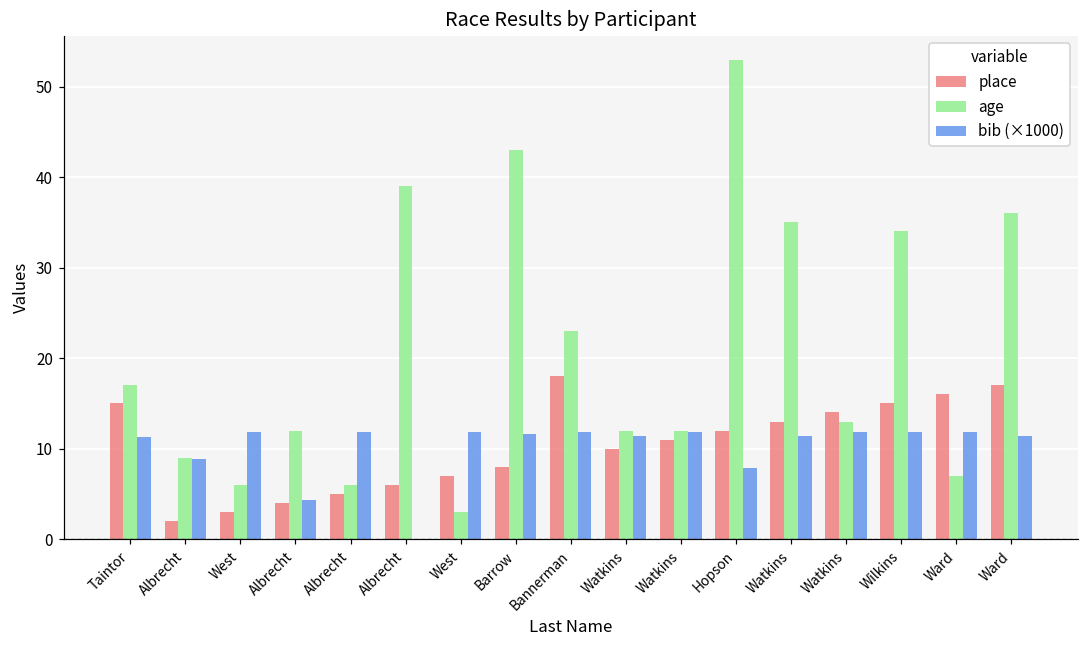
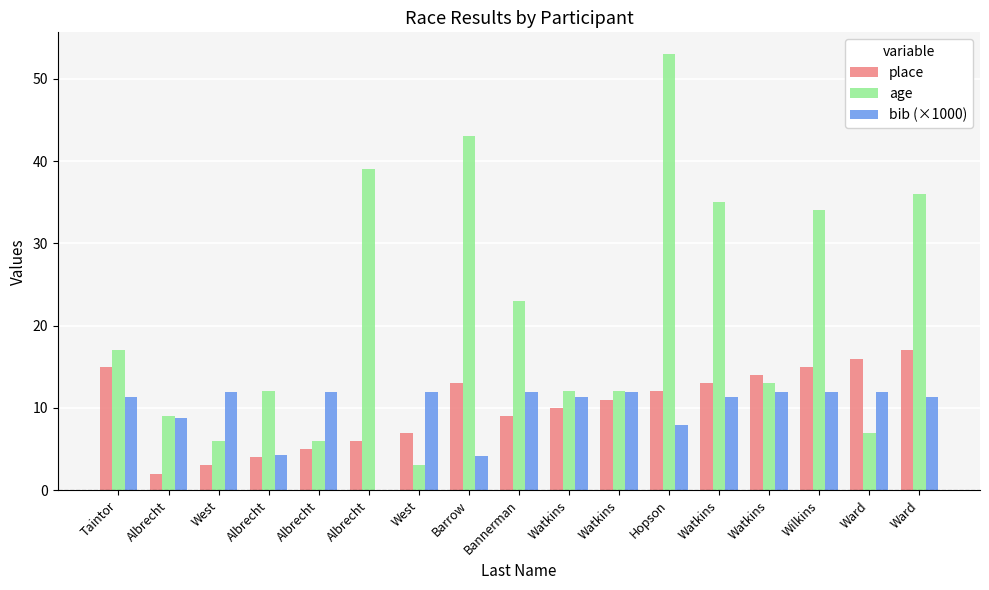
place, Barrow: 8 -> 13
bib (×1000), Barrow: 12 -> 4
place, Bannerman: 18 -> 9
